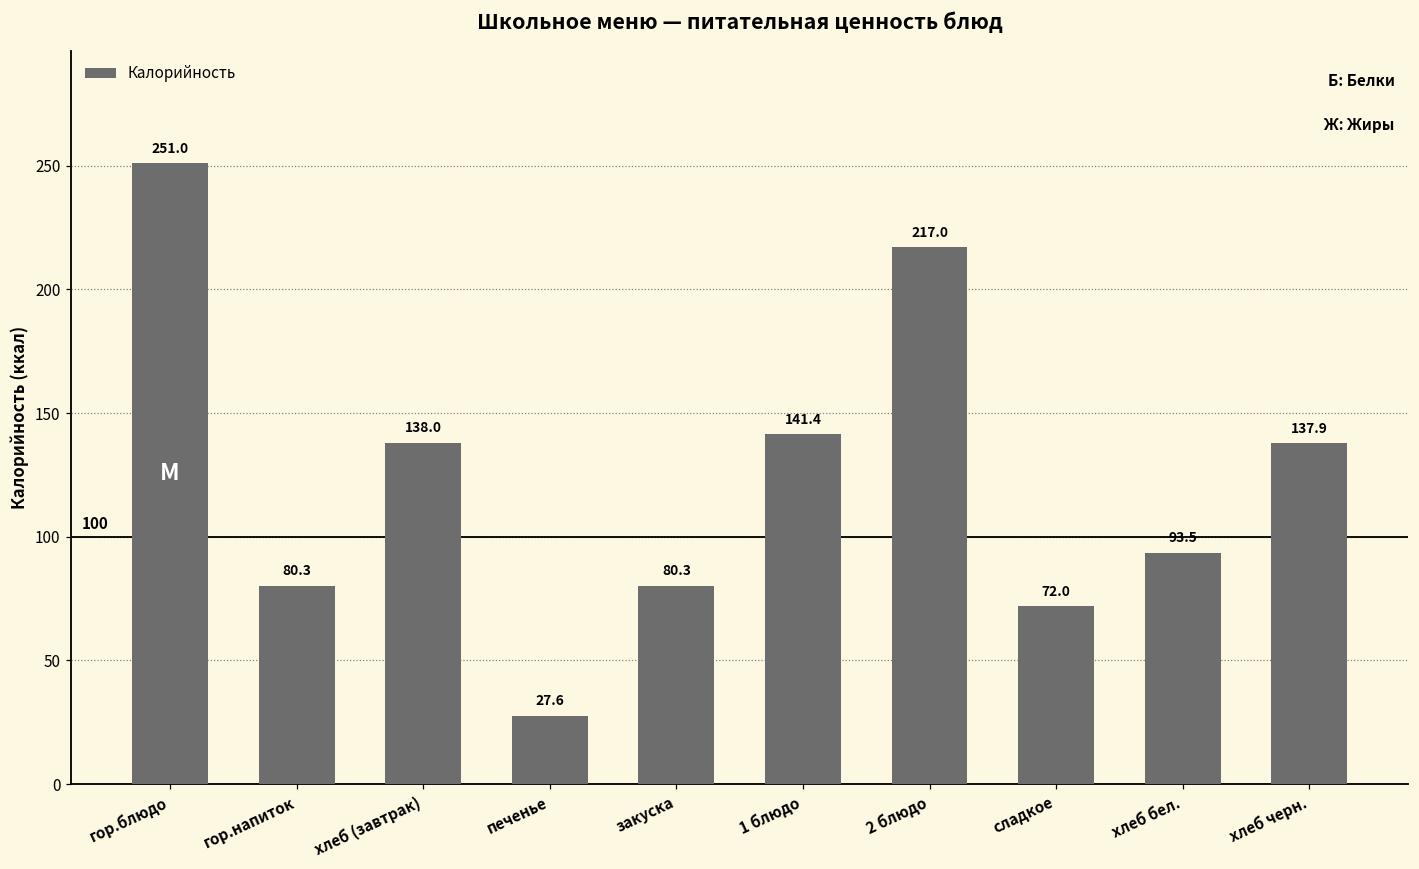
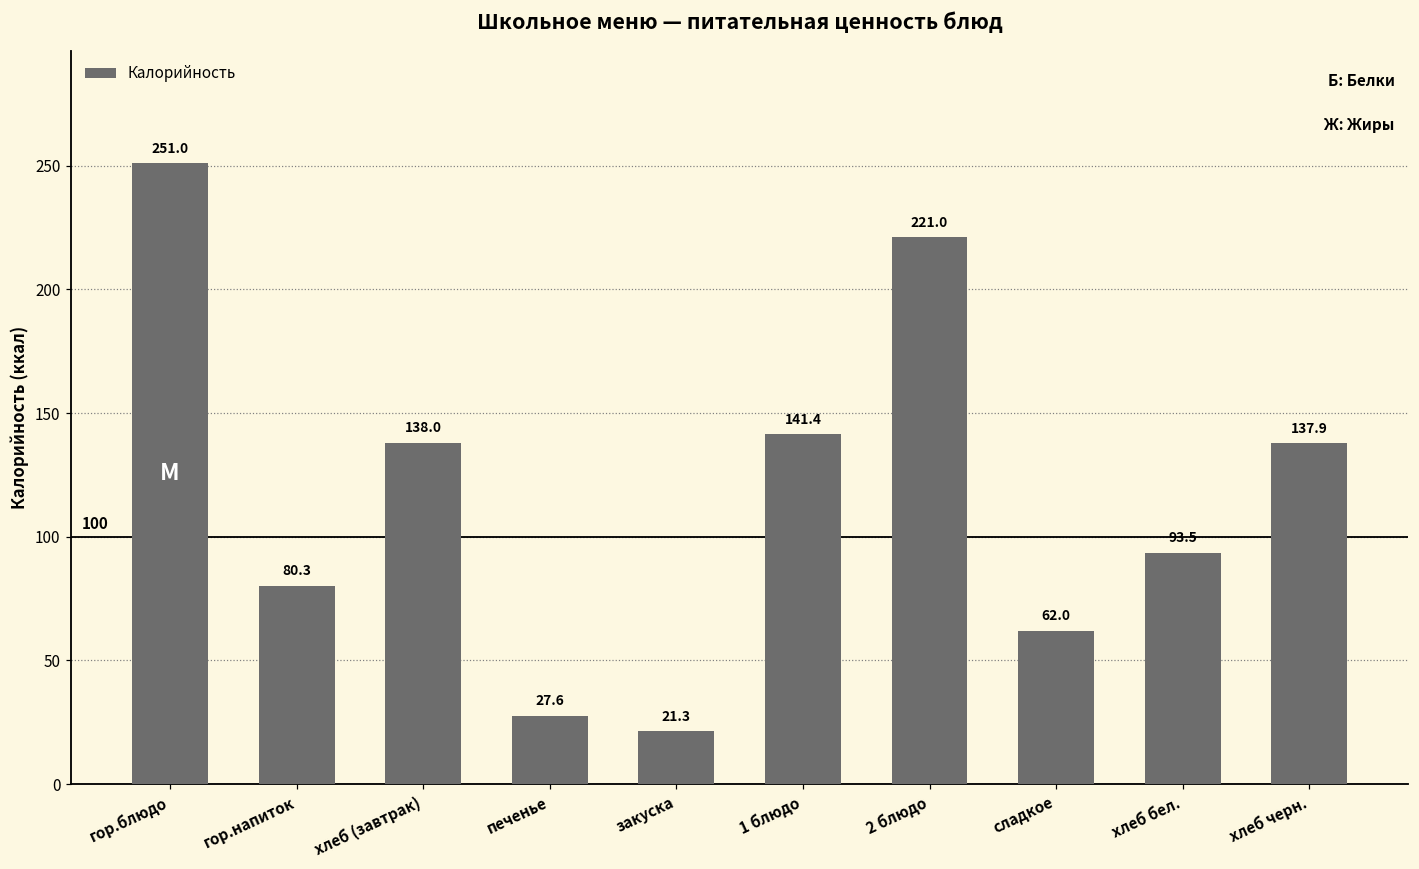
закуска: 80.3 -> 21.3
2 блюдо: 217.0 -> 221.0
сладкое: 72.0 -> 62.0
